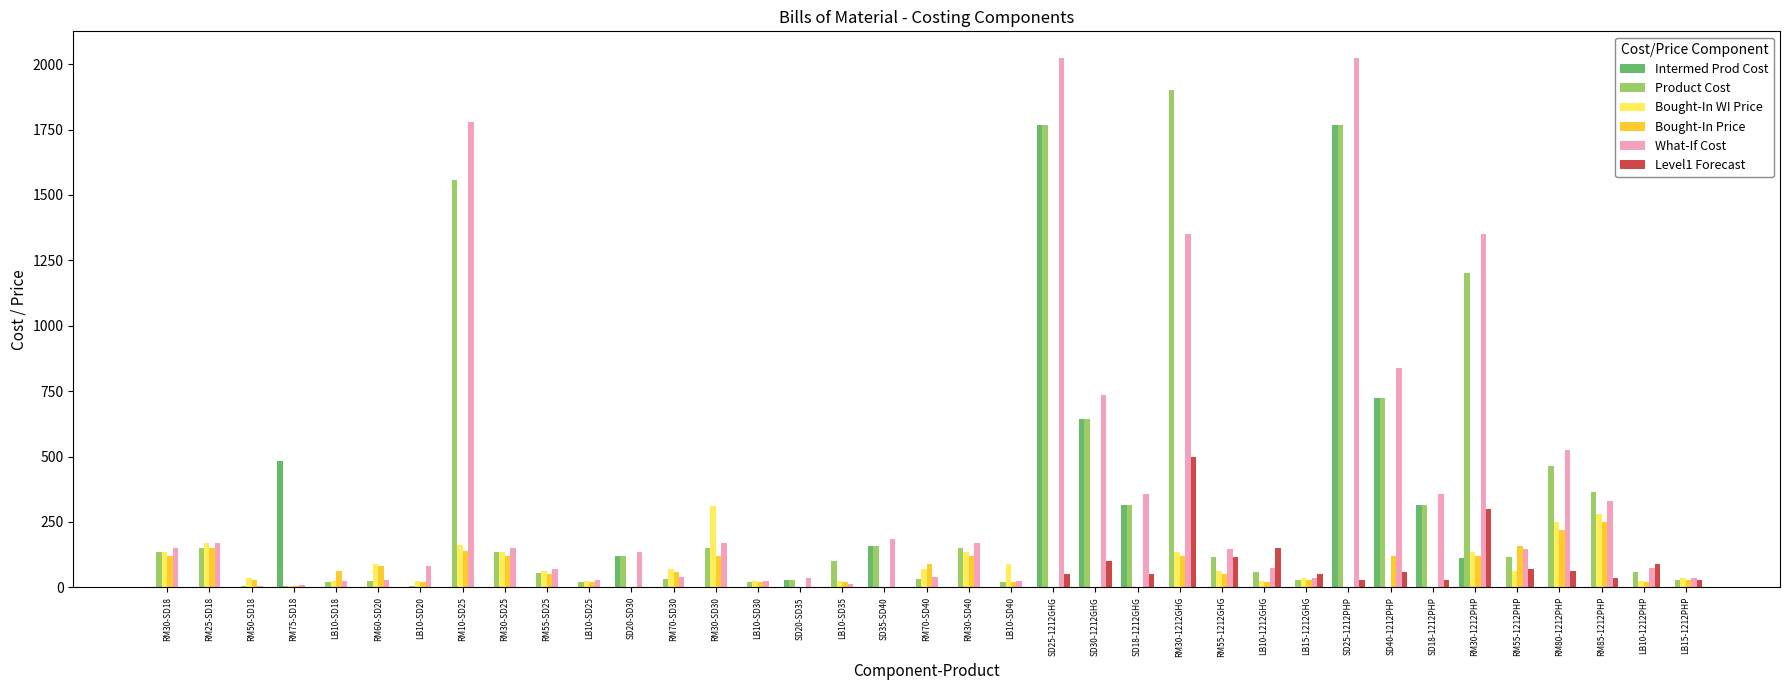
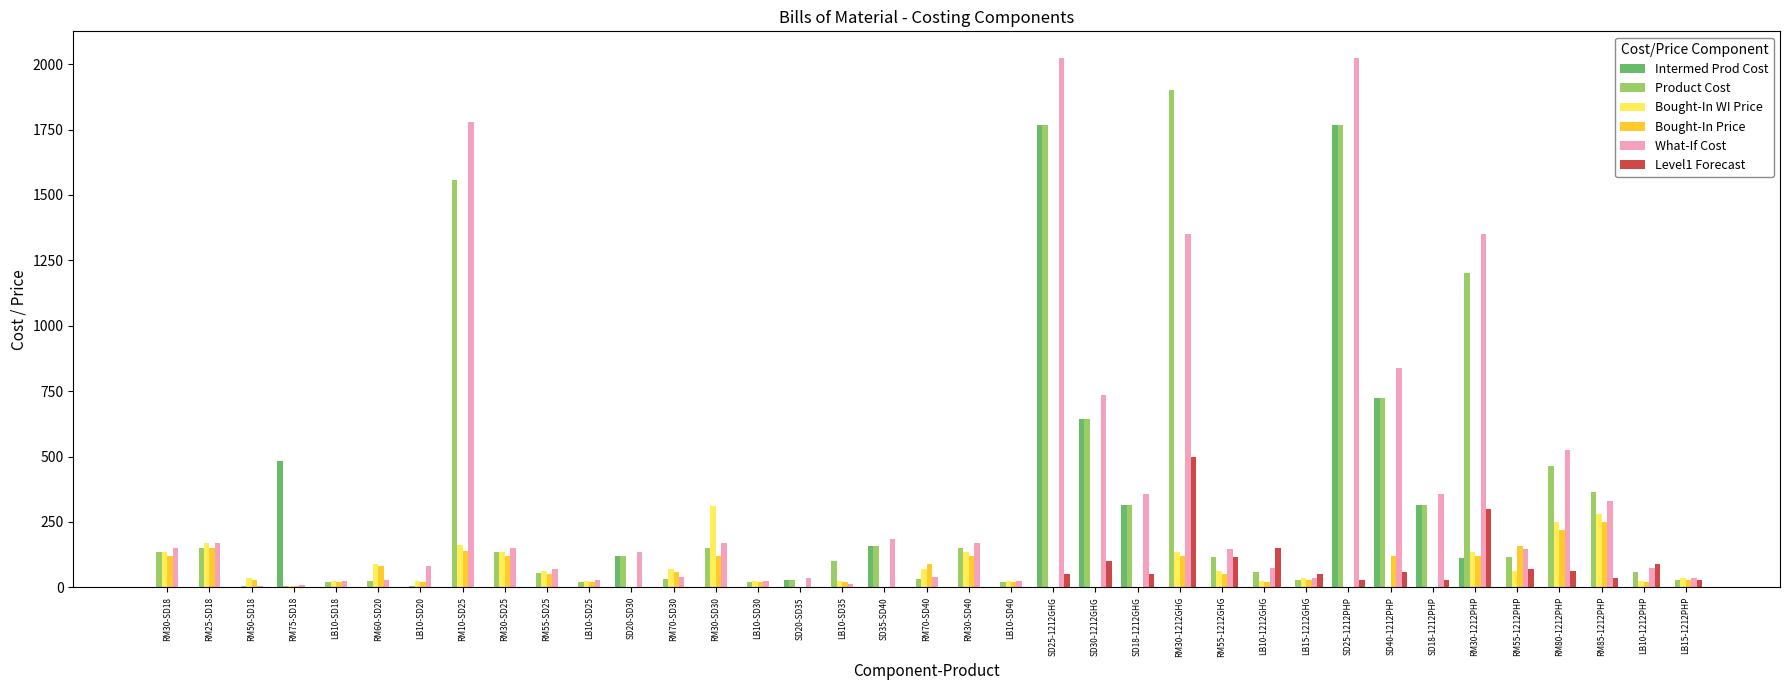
Bought-In Price, LB10-SD18: 60 -> 20
Bought-In WI Price, LB10-SD40: 90 -> 30
